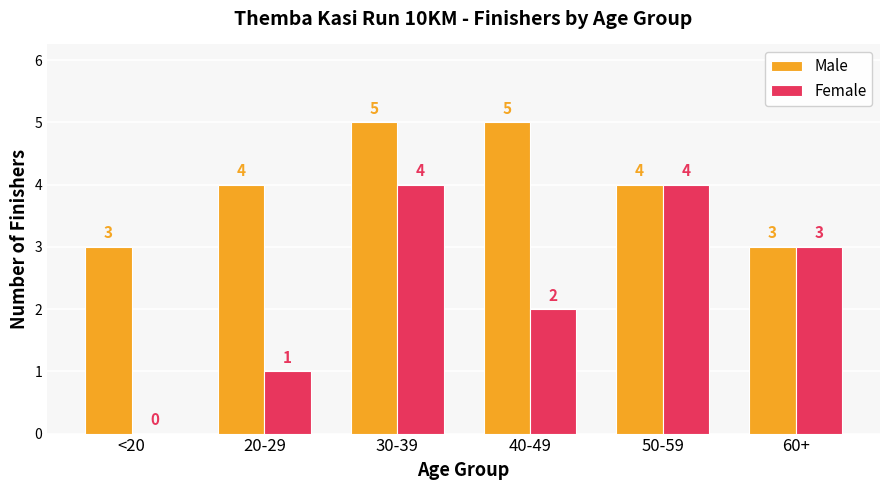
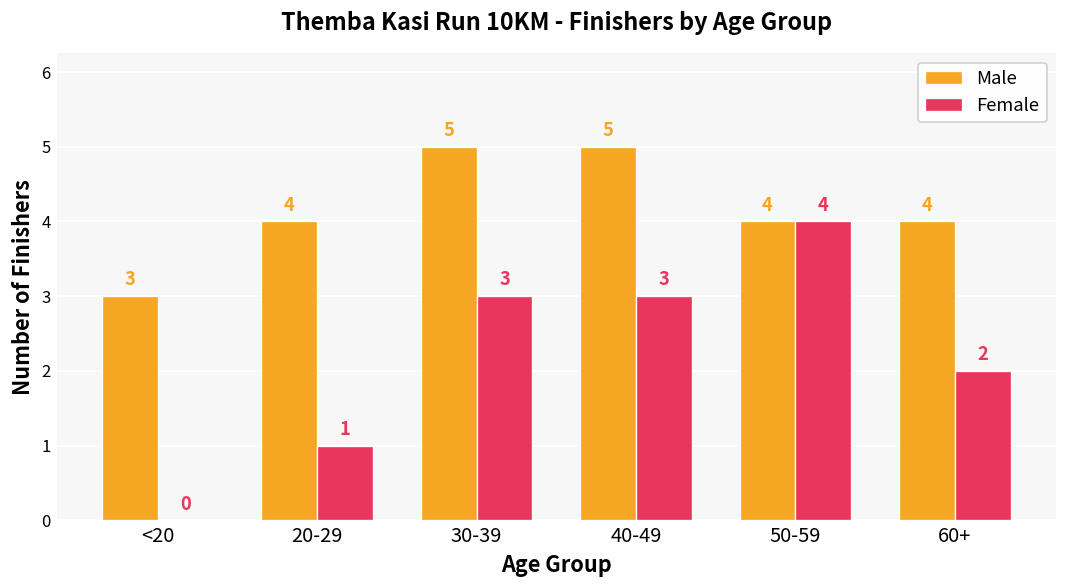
Female, 30-39: 4 -> 3
Female, 40-49: 2 -> 3
Male, 60+: 3 -> 4
Female, 60+: 3 -> 2
